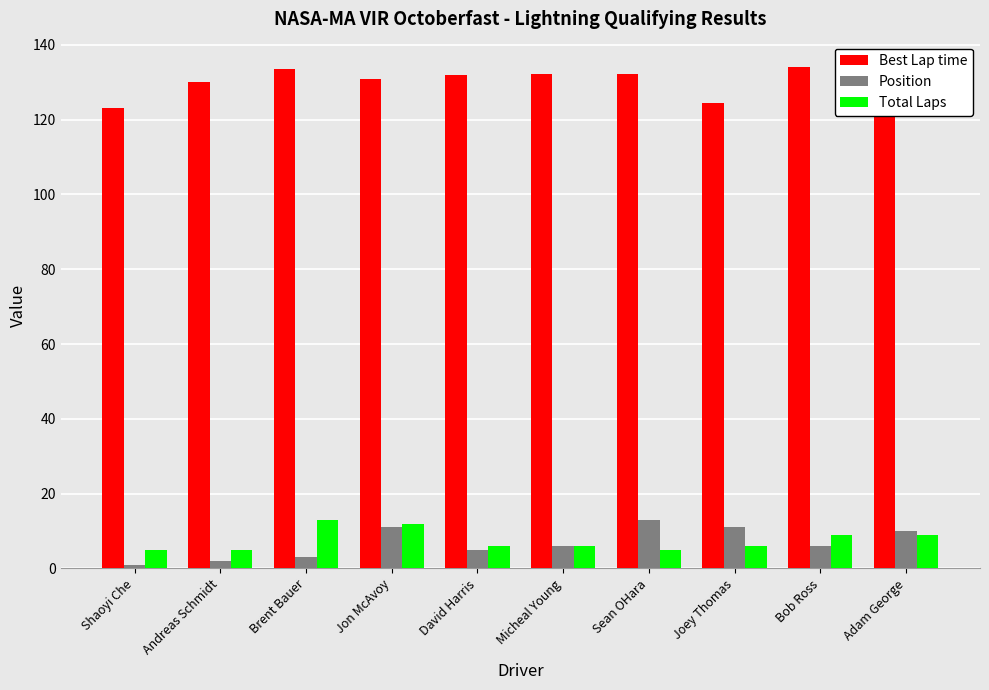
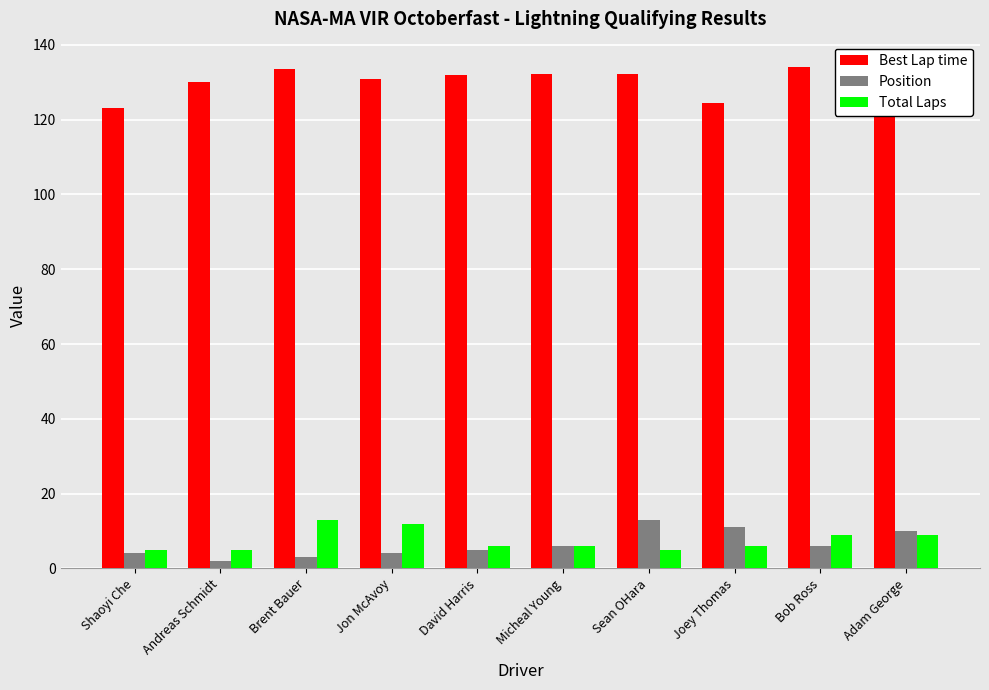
Position, Shaoyi Che: 1 -> 4
Position, Jon McAvoy: 11 -> 4
